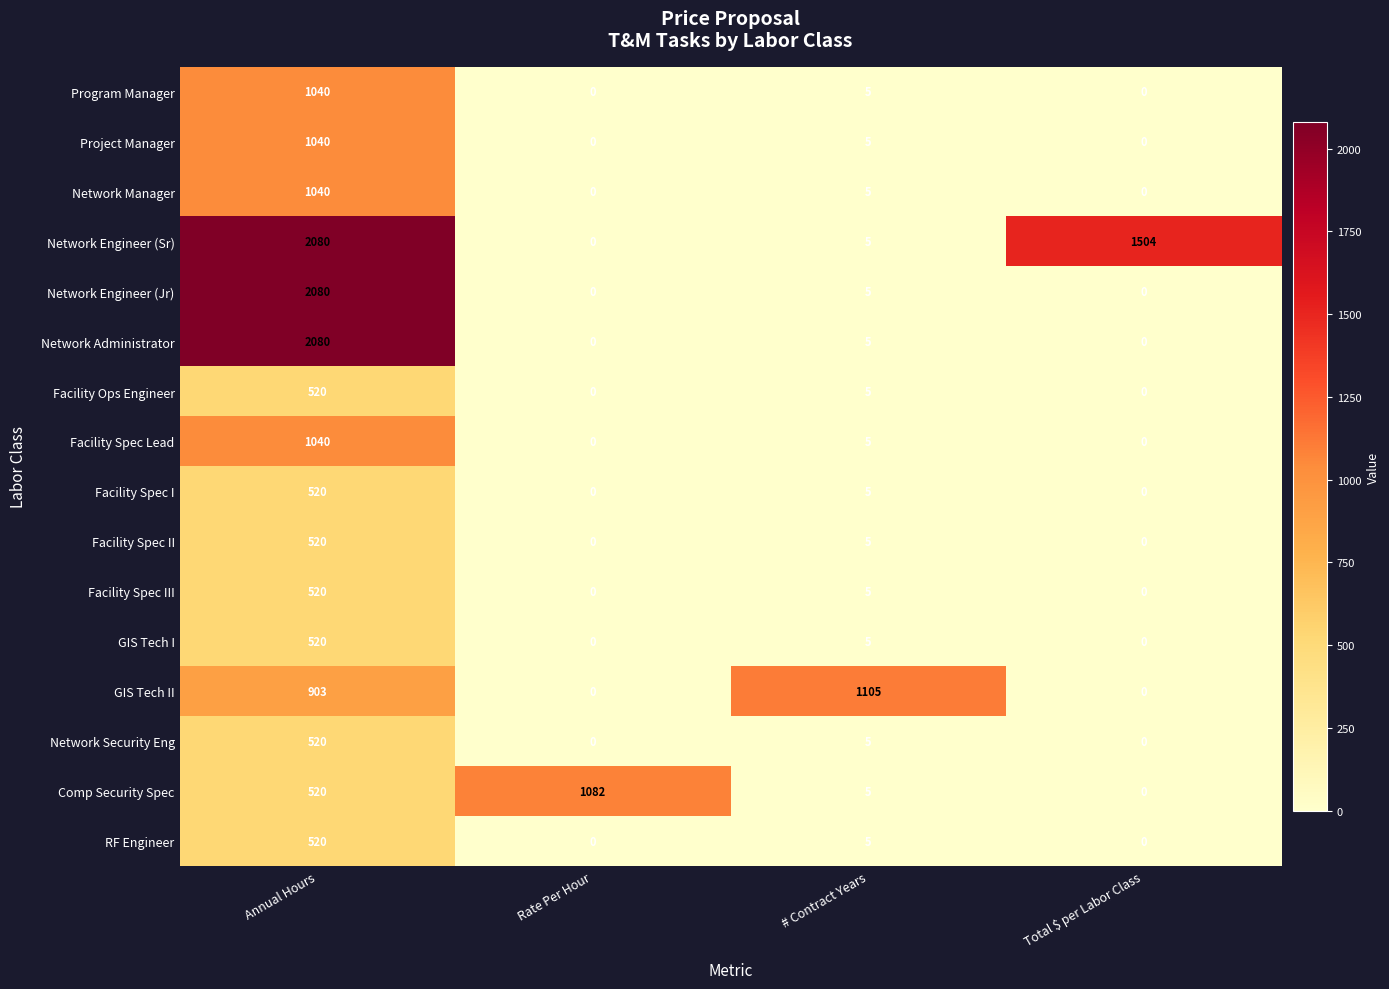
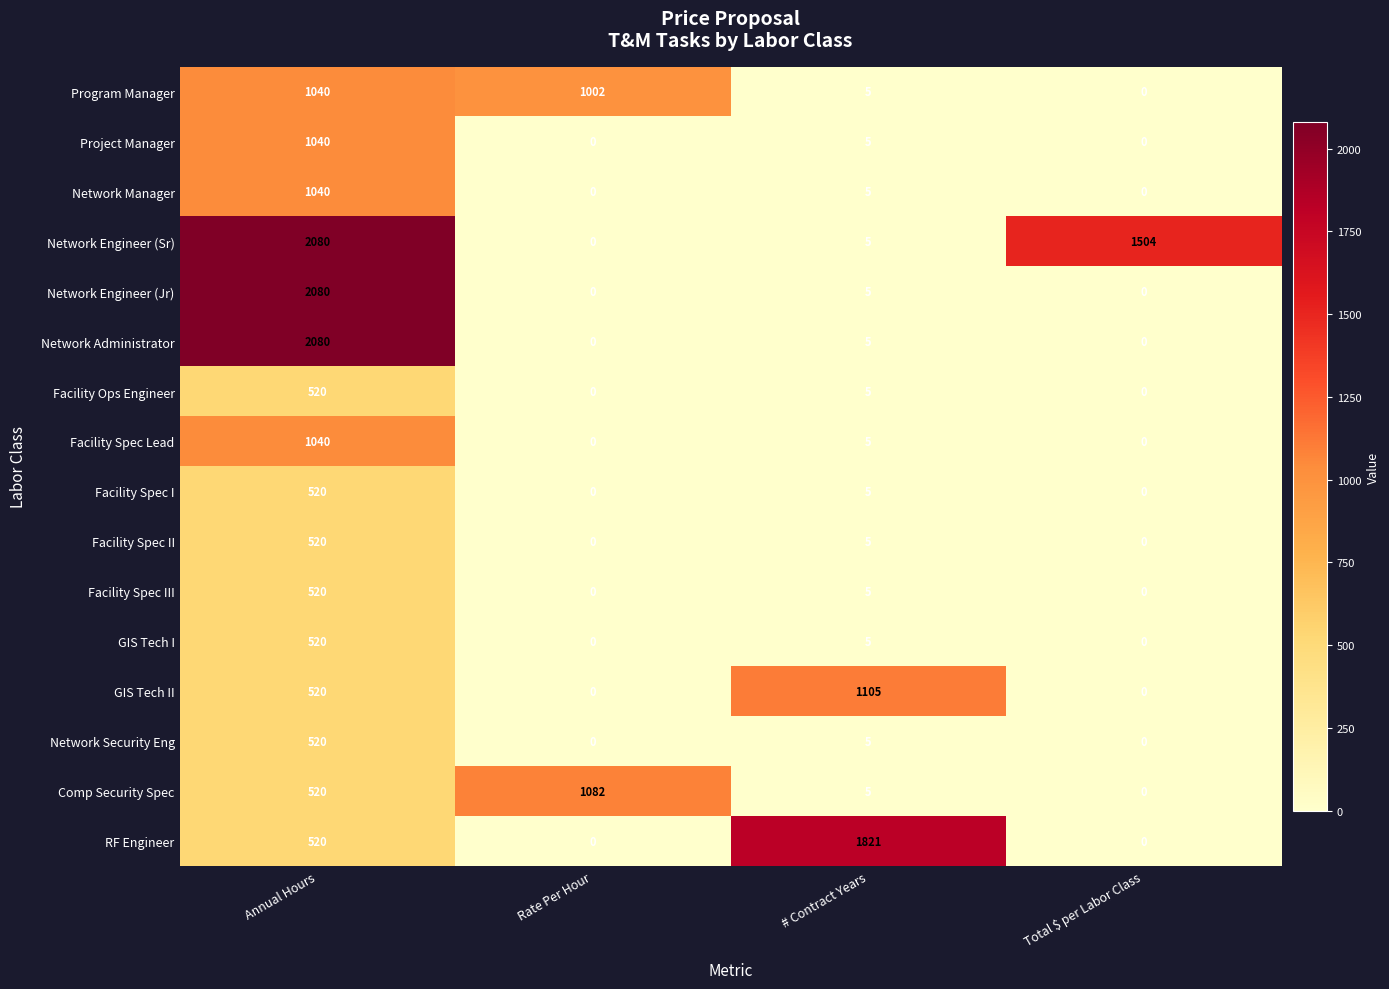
Program Manager, Rate Per Hour: 0 -> 1002
GIS Tech II, Annual Hours: 903 -> 520
RF Engineer, # Contract Years: 5 -> 1821
